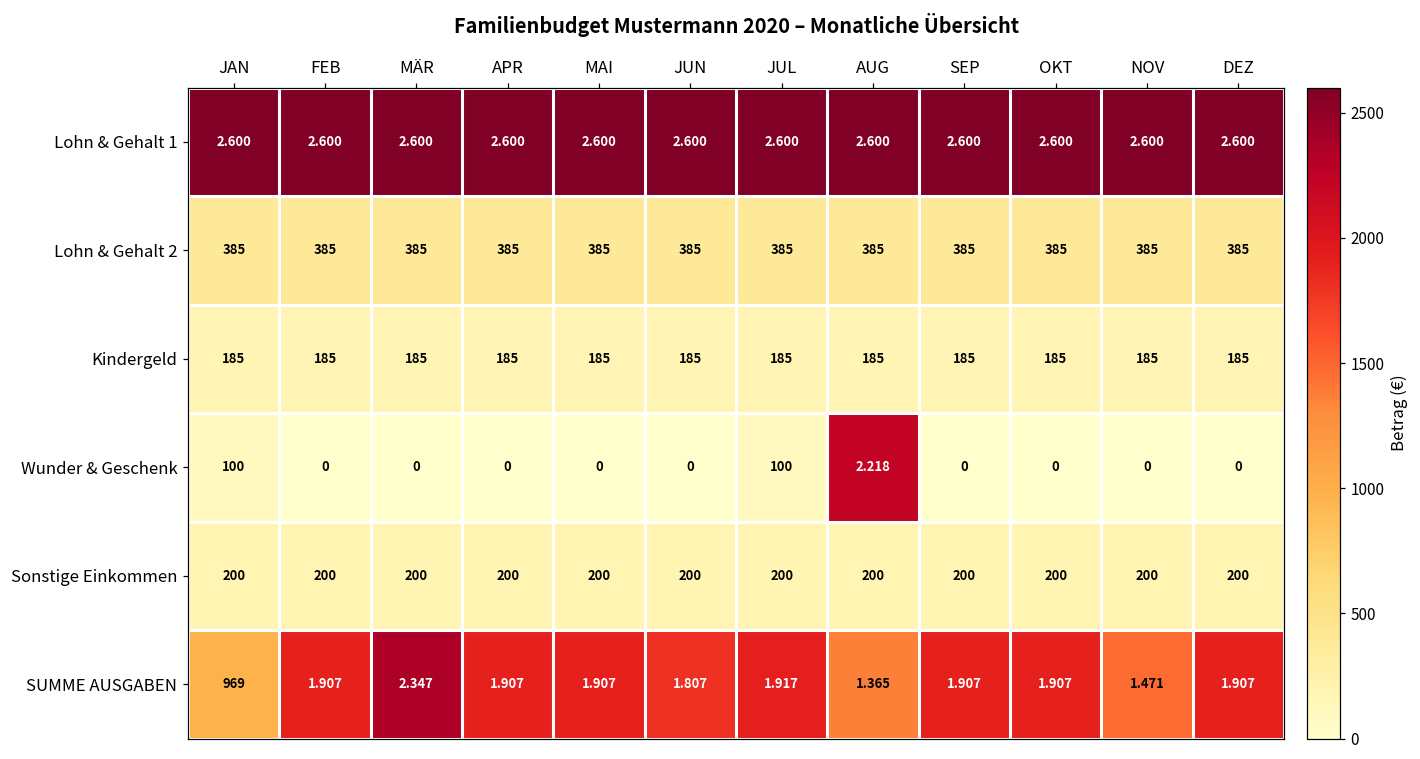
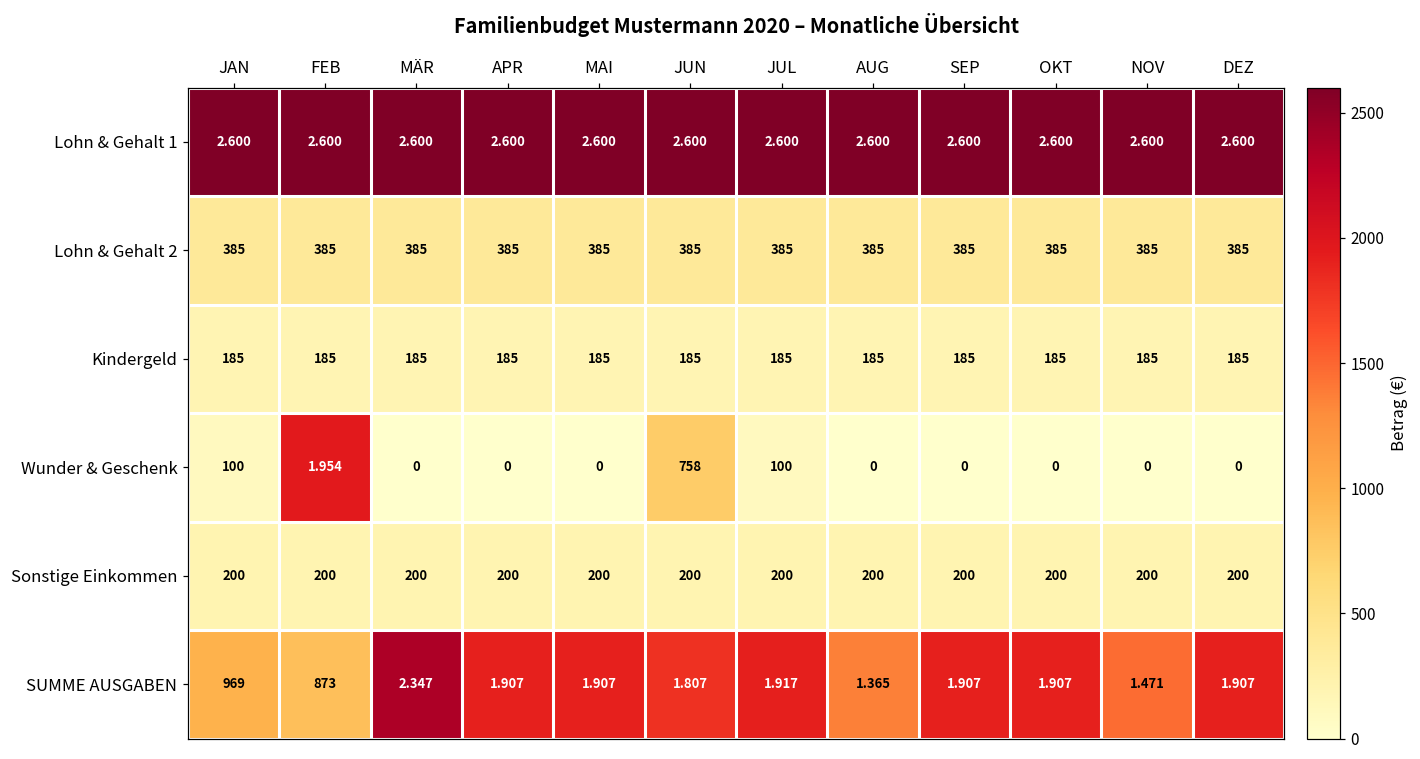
Wunder & Geschenk, FEB: 0 -> 1.954
Wunder & Geschenk, JUN: 0 -> 758
Wunder & Geschenk, AUG: 2.218 -> 0
SUMME AUSGABEN, FEB: 1.907 -> 873
